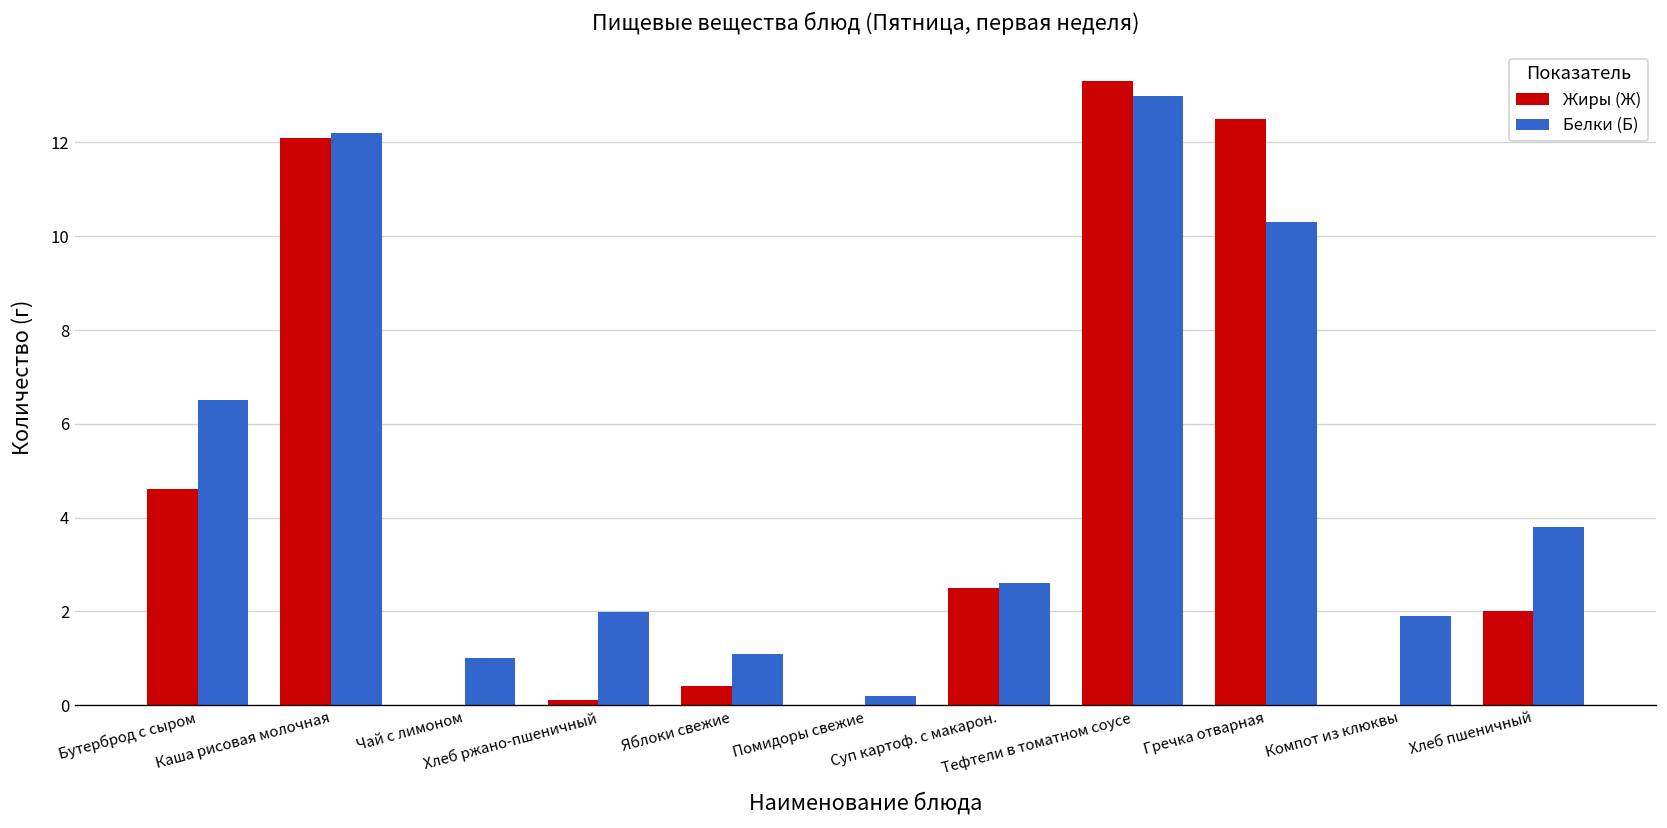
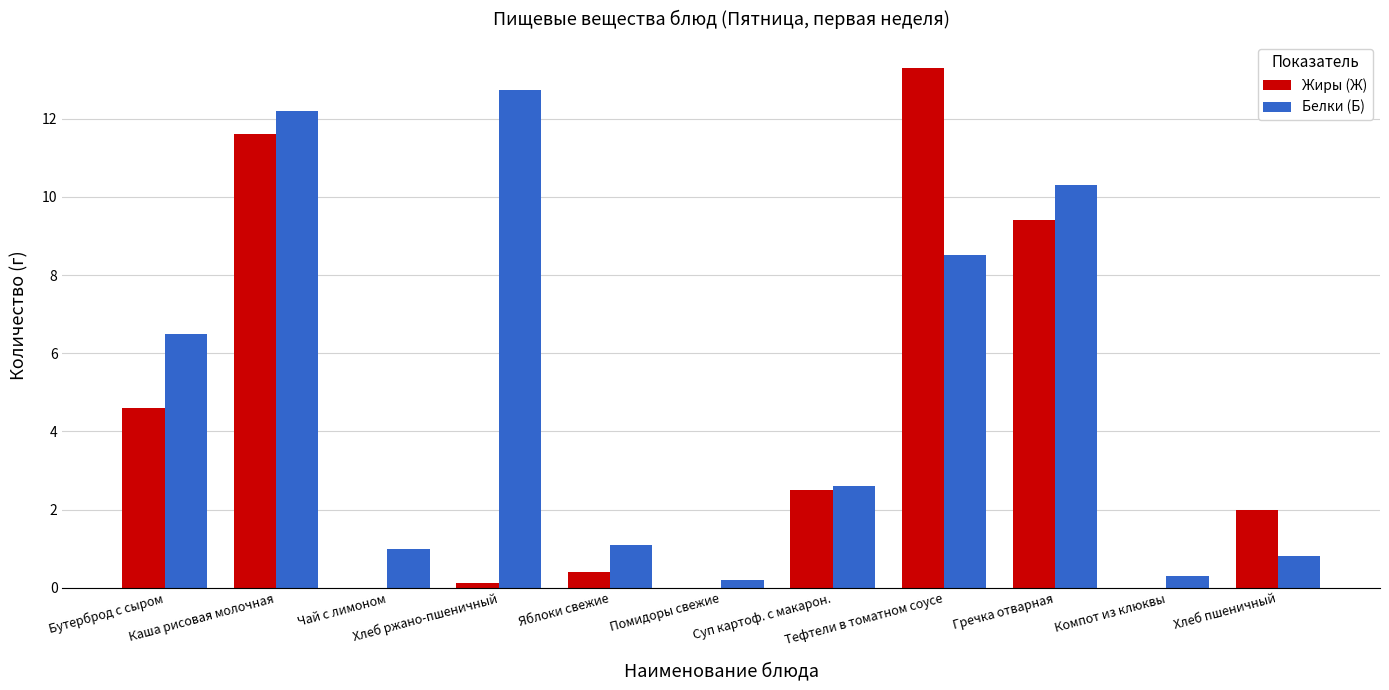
Жиры (Ж), Каша рисовая молочная: 12.1 -> 11.6
Белки (Б), Хлеб ржано-пшеничный: 2.0 -> 12.7
Белки (Б), Тефтели в томатном соусе: 13.0 -> 8.5
Жиры (Ж), Гречка отварная: 12.5 -> 9.4
Белки (Б), Компот из клюквы: 1.9 -> 0.3
Белки (Б), Хлеб пшеничный: 3.8 -> 0.8
